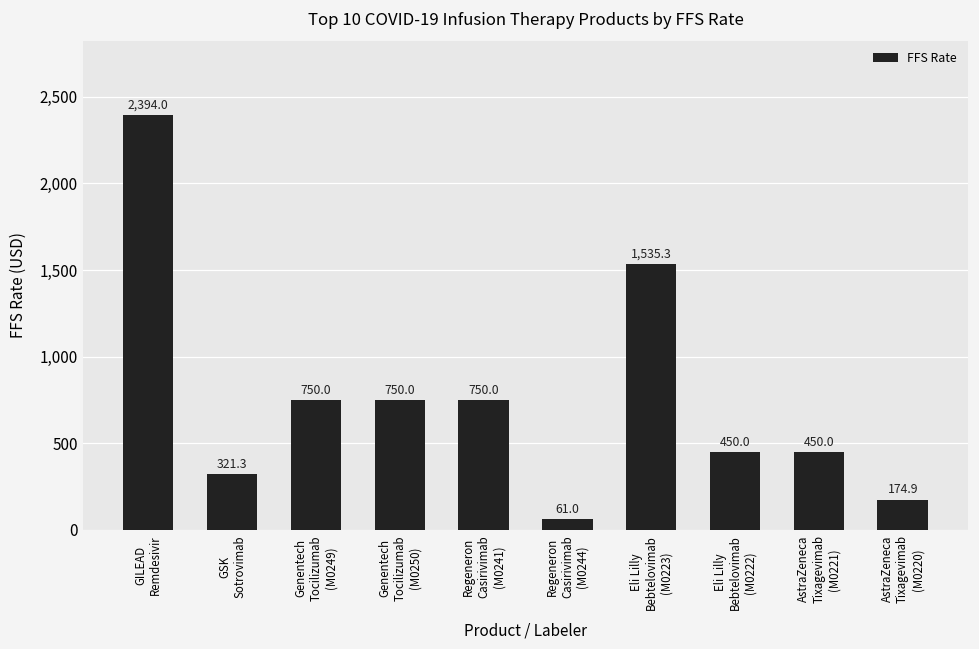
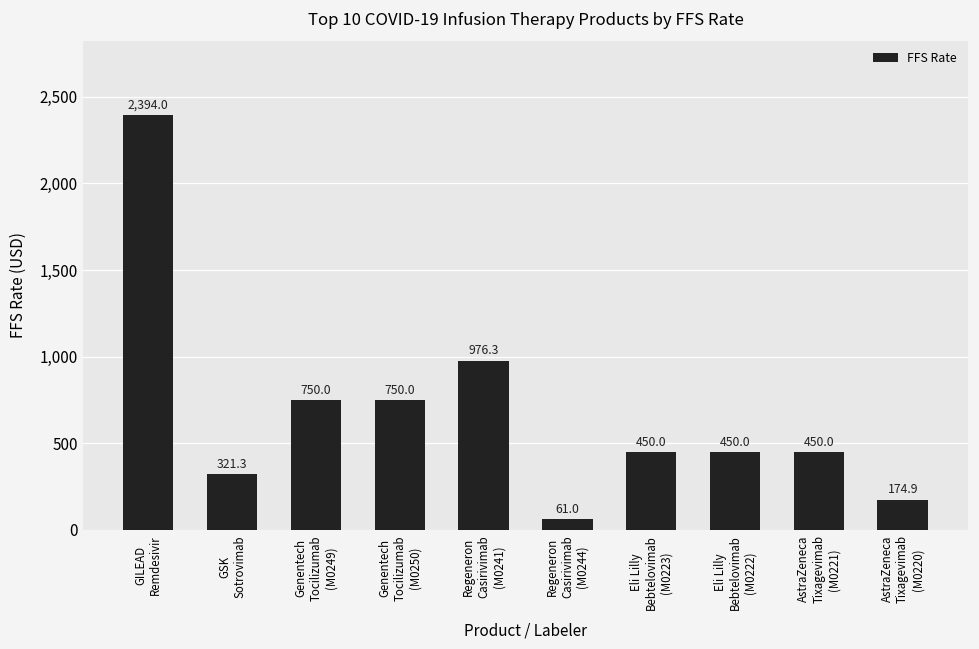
Regeneron Casirivimab (M0241): 750.0 -> 976.3
Eli Lilly Bebtelovimab (M0223): 1,535.3 -> 450.0
